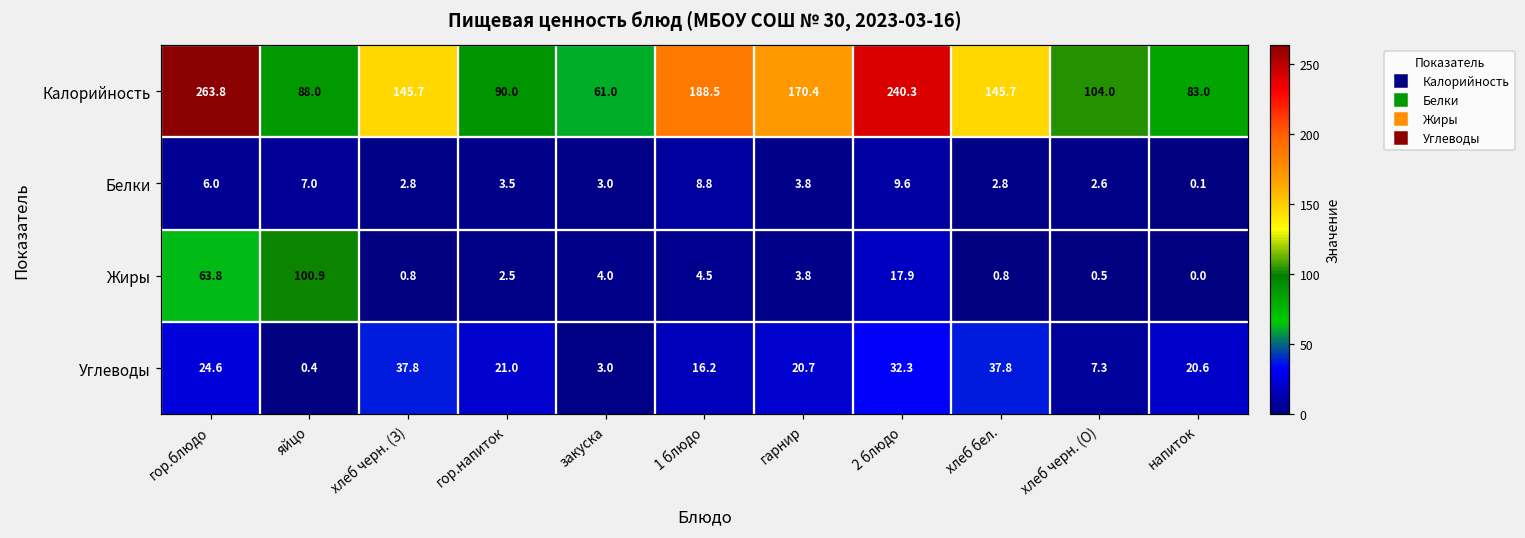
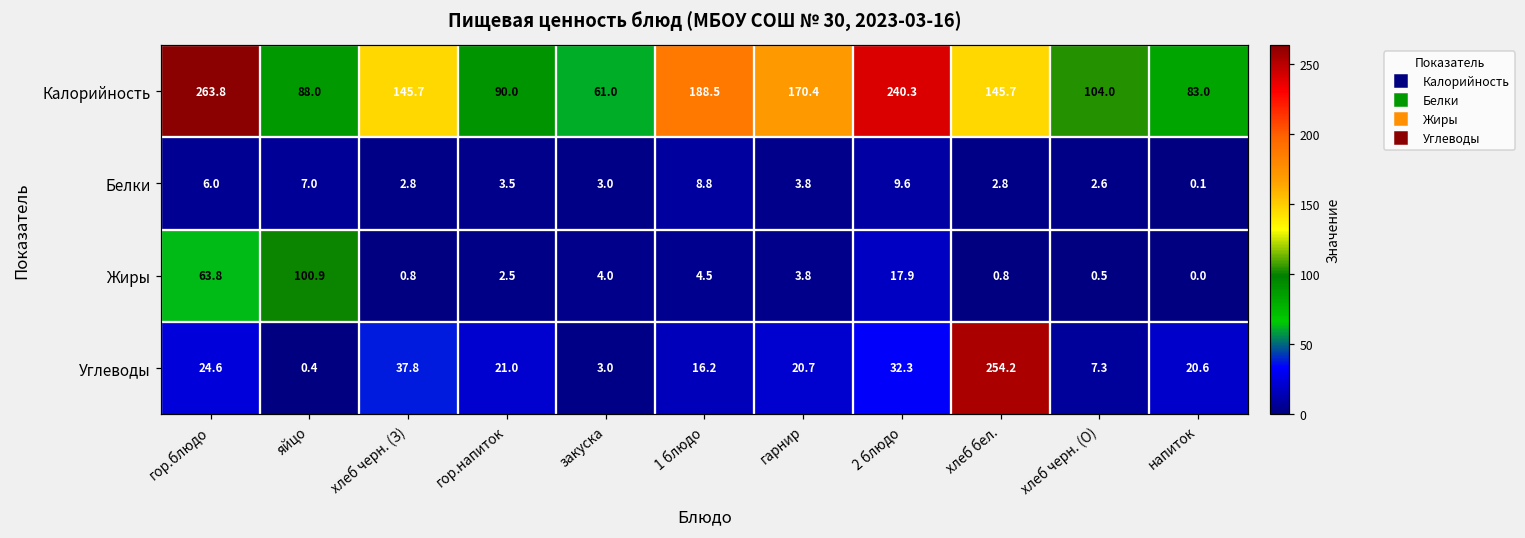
Углеводы, хлеб бел.: 37.8 -> 254.2
